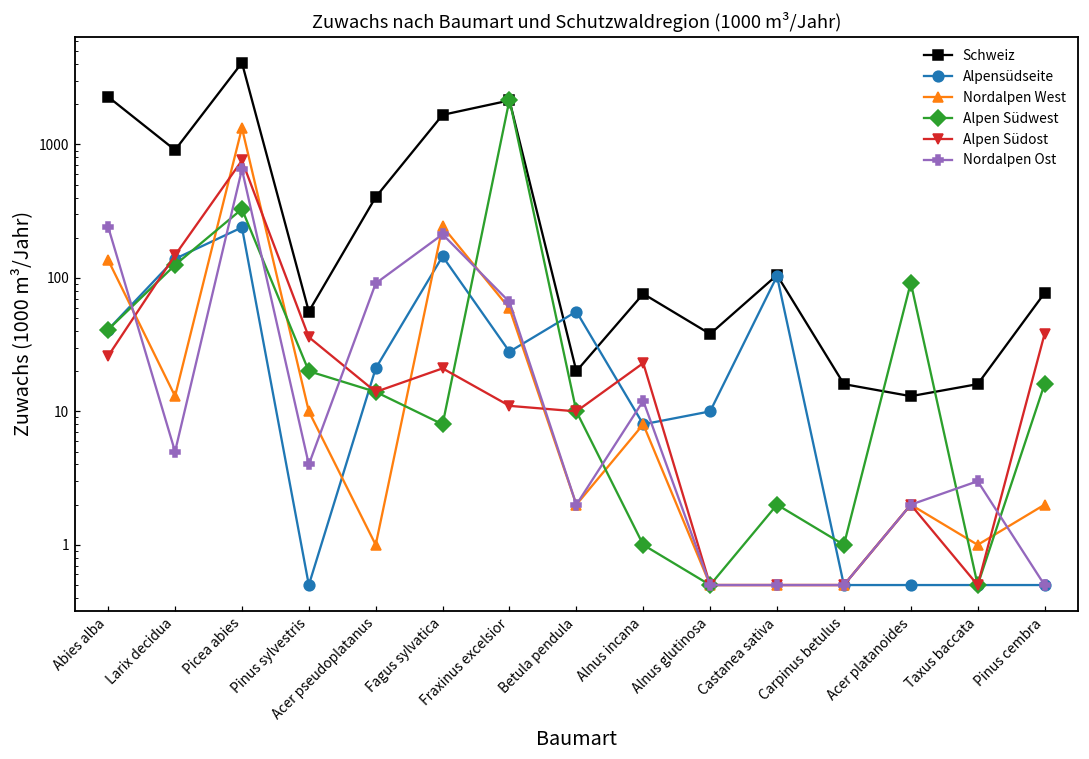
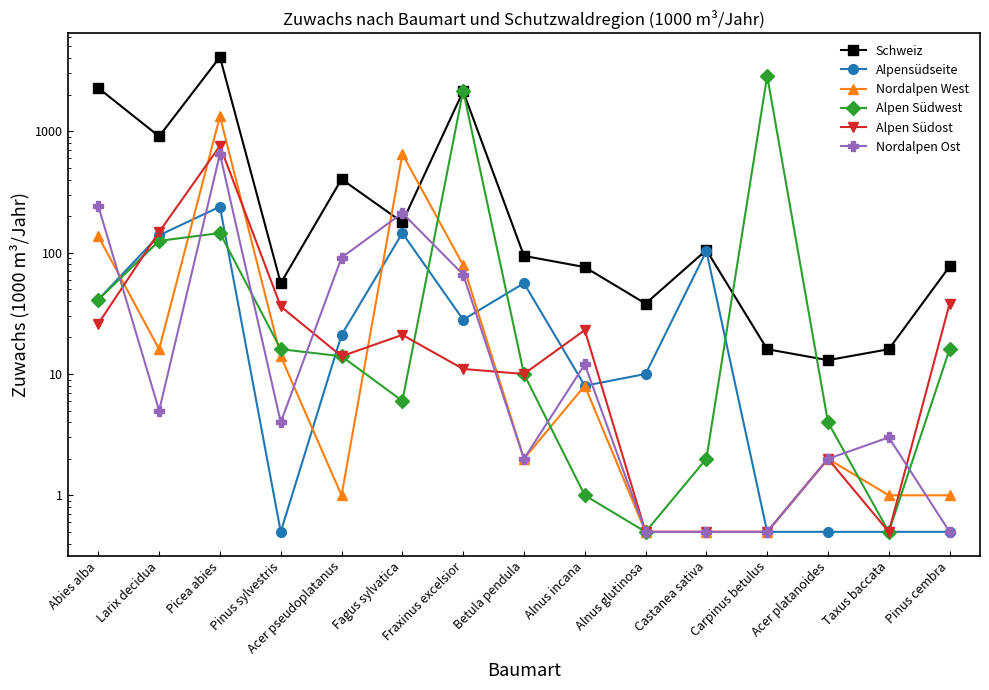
Nordalpen West, Larix decidua: 13 -> 16
Alpen Südwest, Picea abies: 330 -> 150
Nordalpen West, Pinus sylvestris: 10 -> 14
Alpen Südwest, Pinus sylvestris: 20 -> 16
Schweiz, Fagus sylvatica: 1700 -> 180
Nordalpen West, Fagus sylvatica: 240 -> 700
Alpen Südwest, Fagus sylvatica: 8 -> 6
Nordalpen West, Fraxinus excelsior: 60 -> 80
Schweiz, Betula pendula: 20 -> 90
Alpen Südwest, Carpinus betulus: 1 -> 2900
Alpen Südwest, Acer platanoides: 90 -> 4
Nordalpen West, Pinus cembra: 2 -> 1
